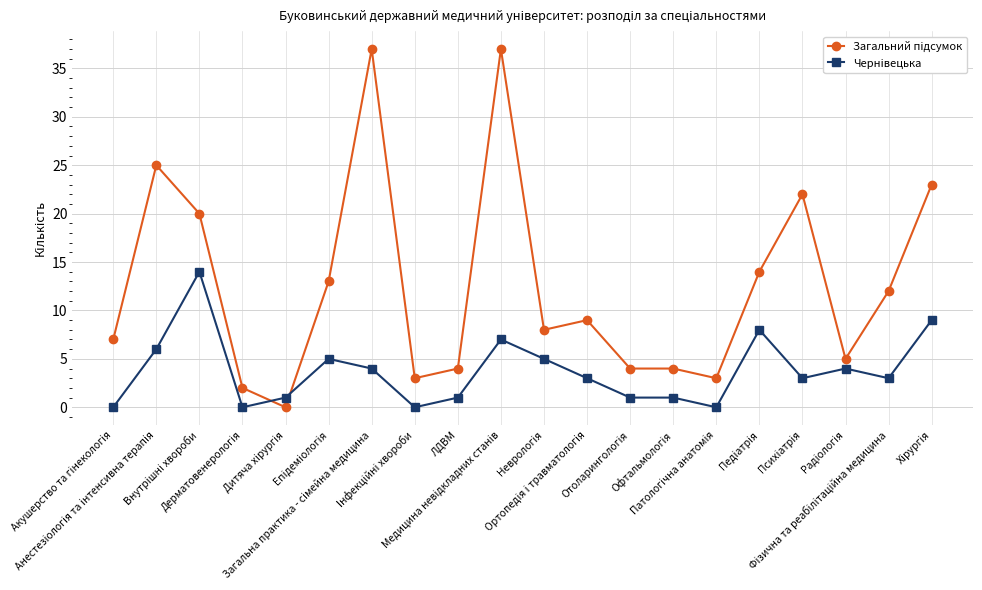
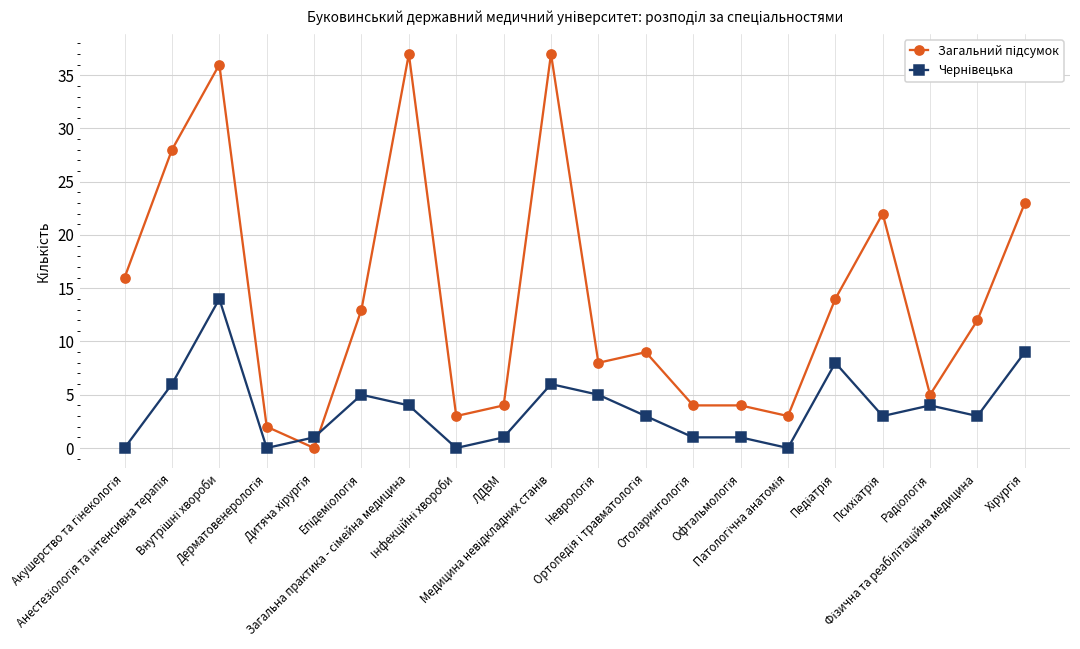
Загальний підсумок, Акушерство та гінекологія: 7 -> 16
Загальний підсумок, Анестезіологія та інтенсивна терапія: 25 -> 28
Загальний підсумок, Внутрішні хвороби: 20 -> 36
Чернівецька, Медицина невідкладних станів: 7 -> 6
